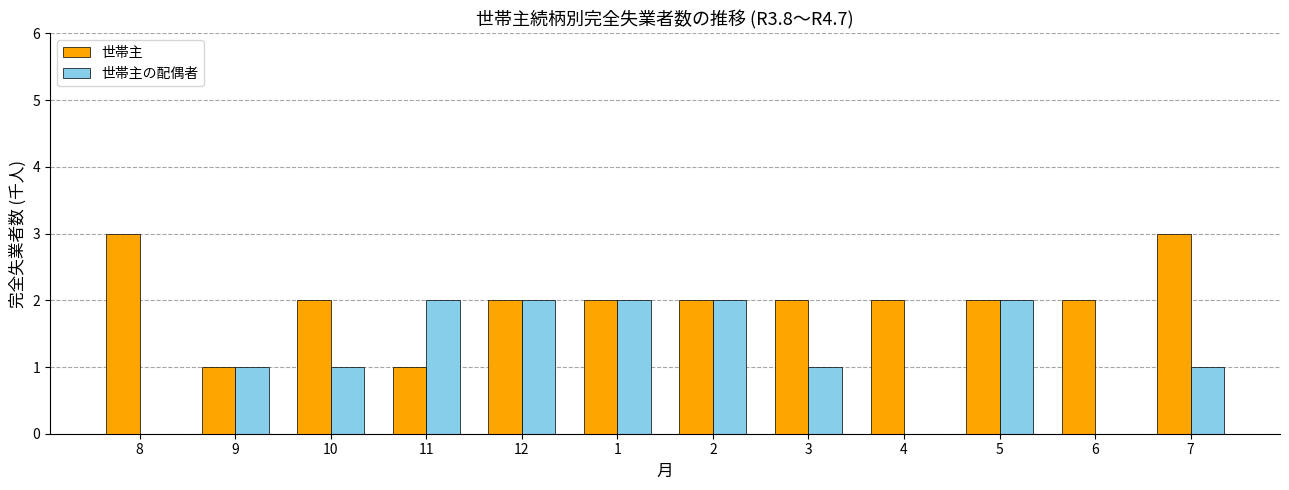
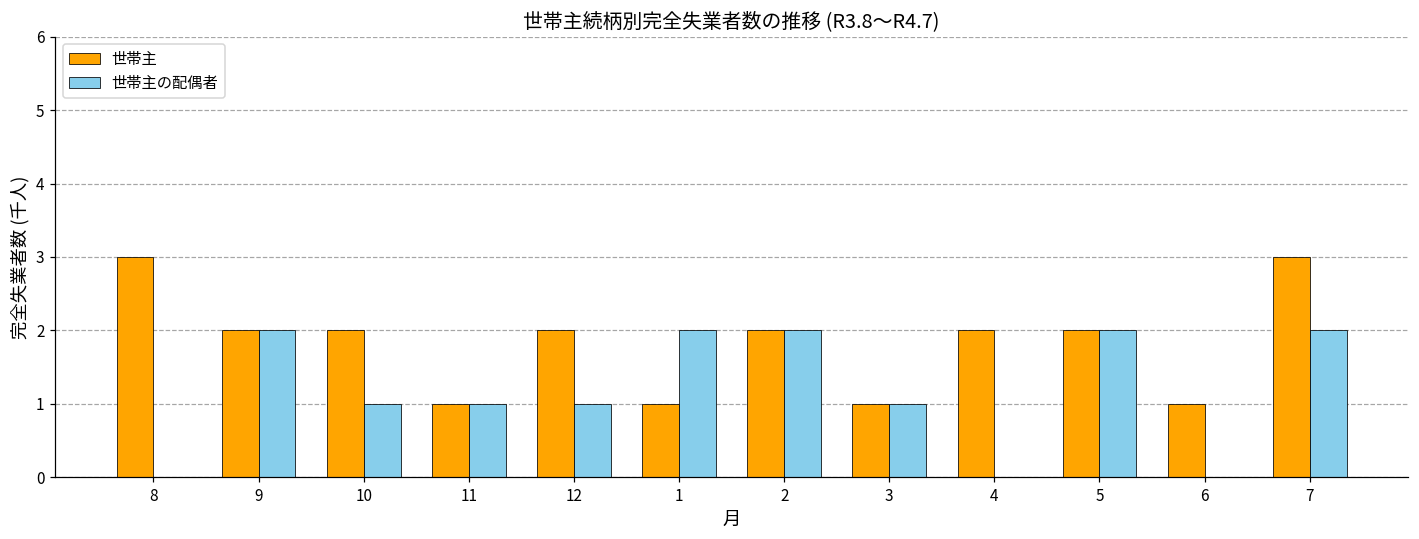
世帯主, 9: 1 -> 2
世帯主の配偶者, 9: 1 -> 2
世帯主の配偶者, 11: 2 -> 1
世帯主の配偶者, 12: 2 -> 1
世帯主, 1: 2 -> 1
世帯主, 3: 2 -> 1
世帯主, 6: 2 -> 1
世帯主の配偶者, 7: 1 -> 2
